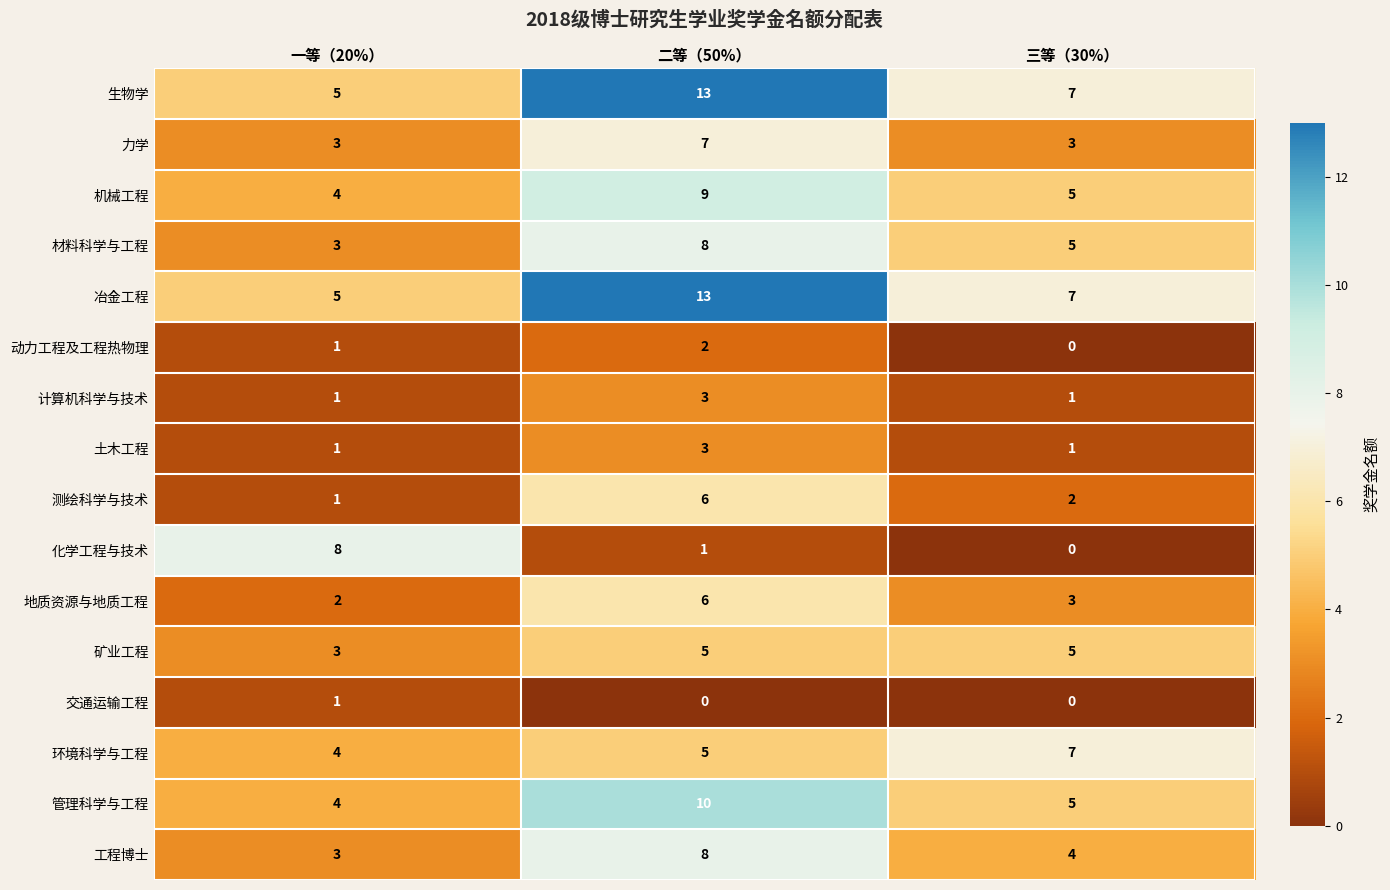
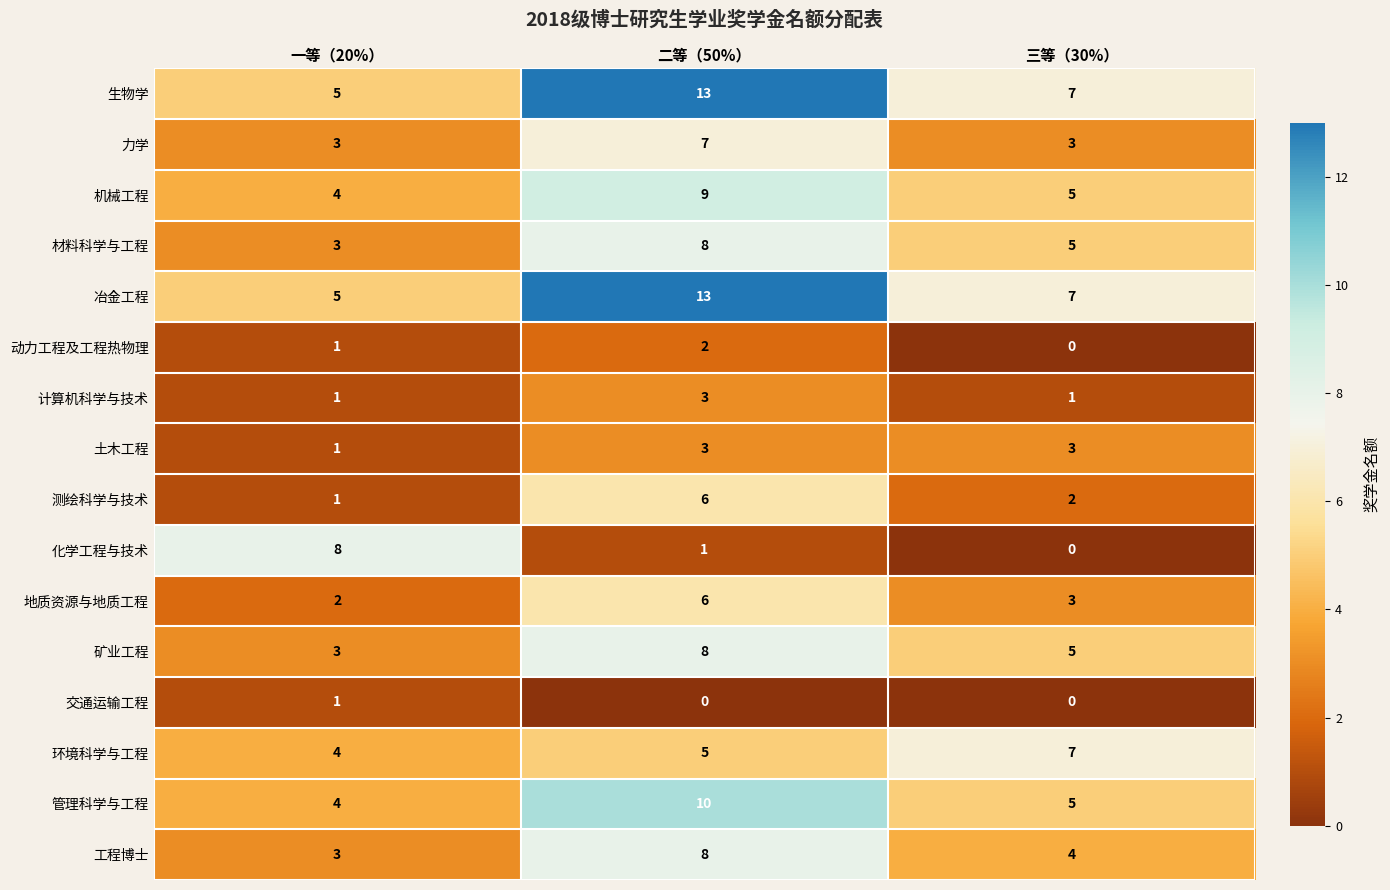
土木工程, 三等（30%）: 1 -> 3
矿业工程, 二等（50%）: 5 -> 8
